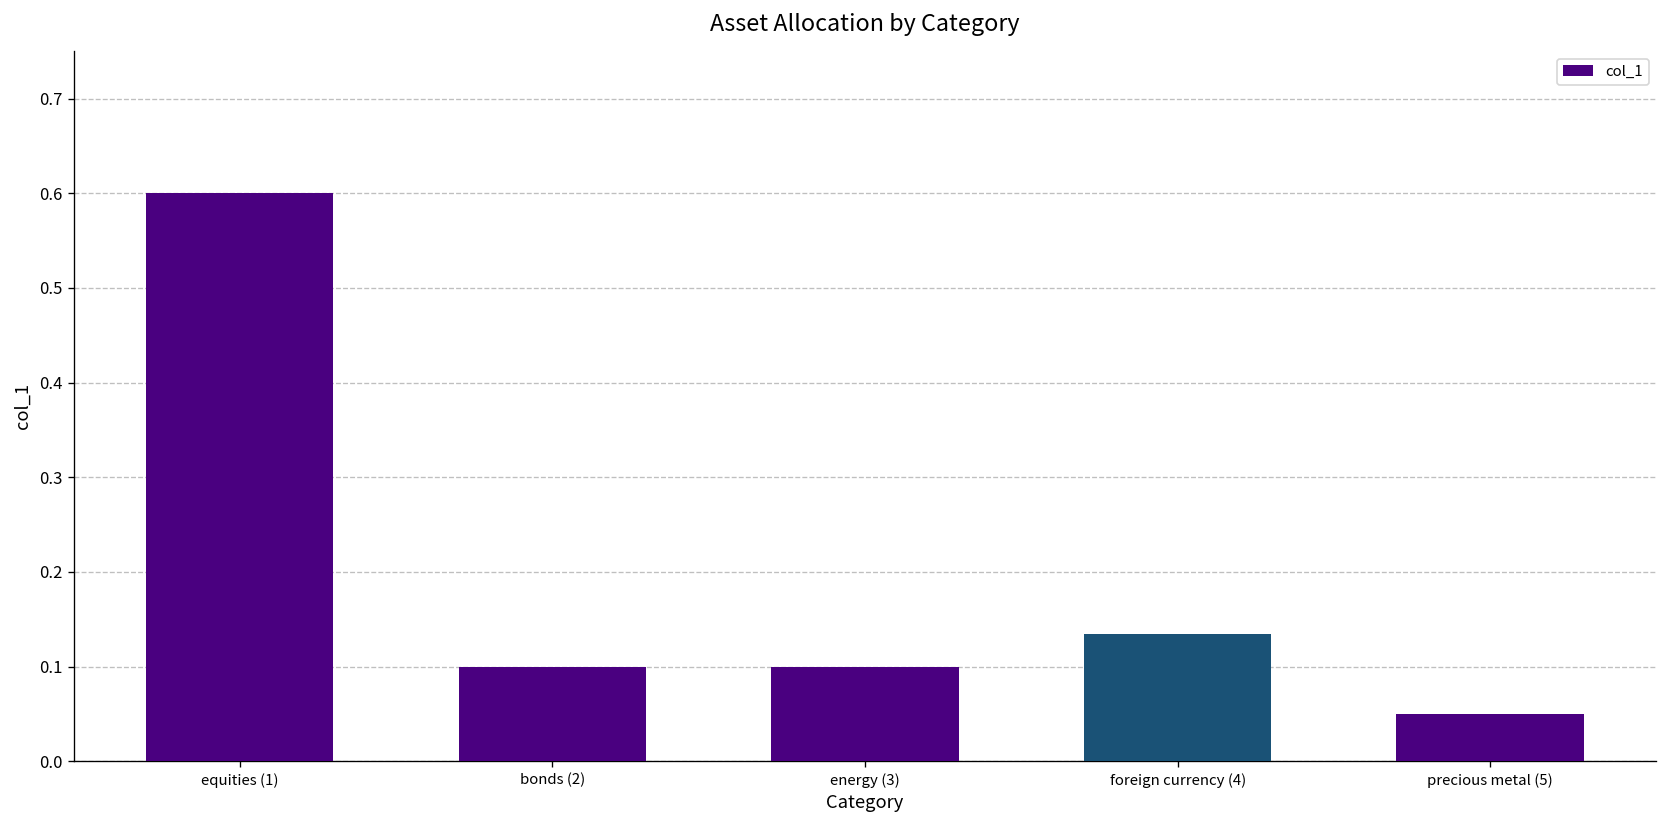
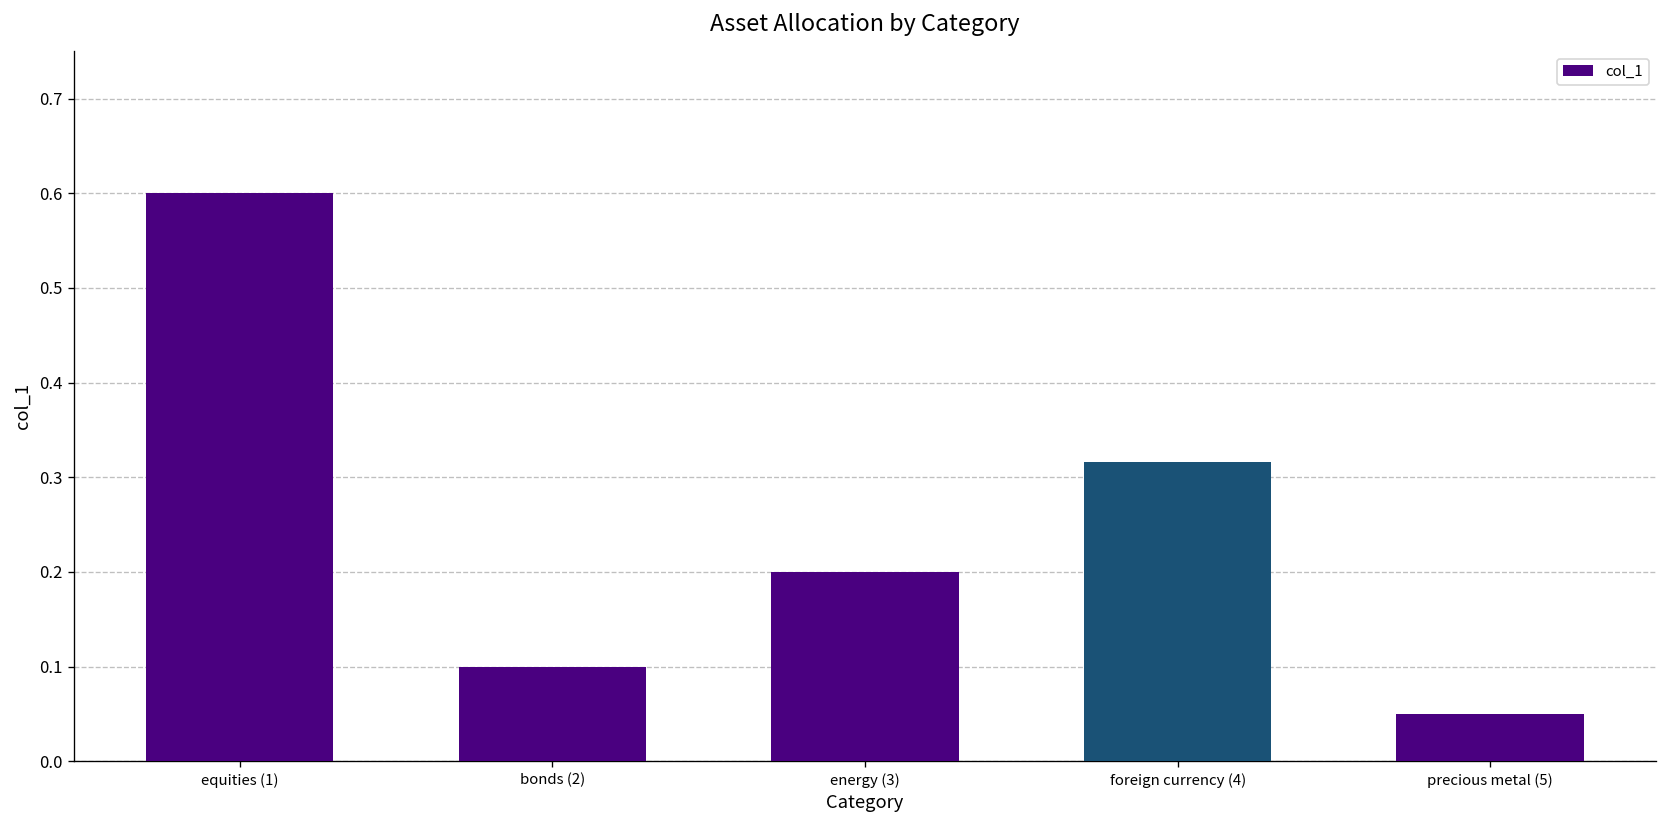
energy (3): 0.1 -> 0.2
foreign currency (4): 0.13 -> 0.32
